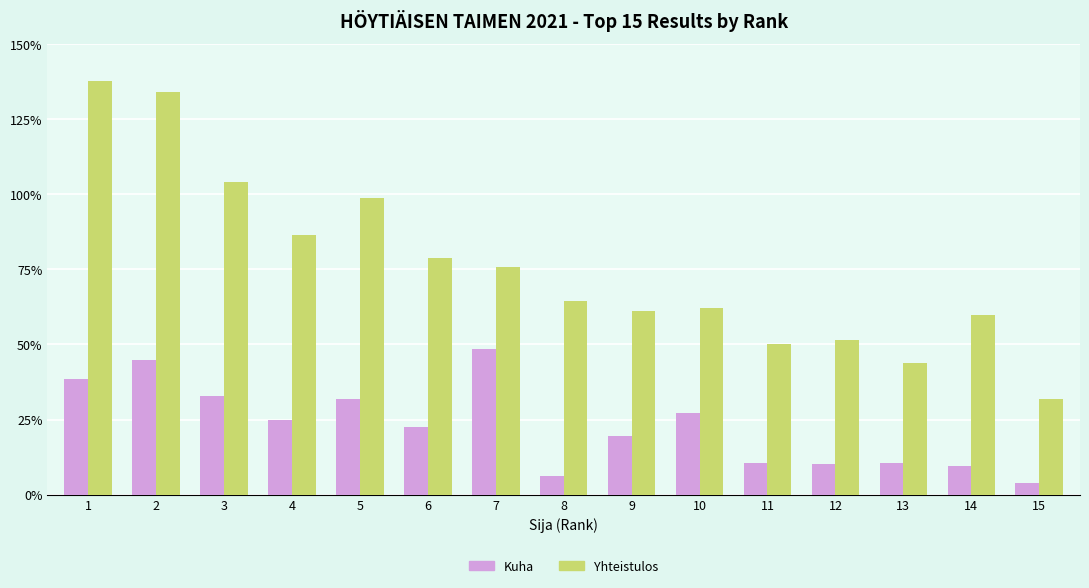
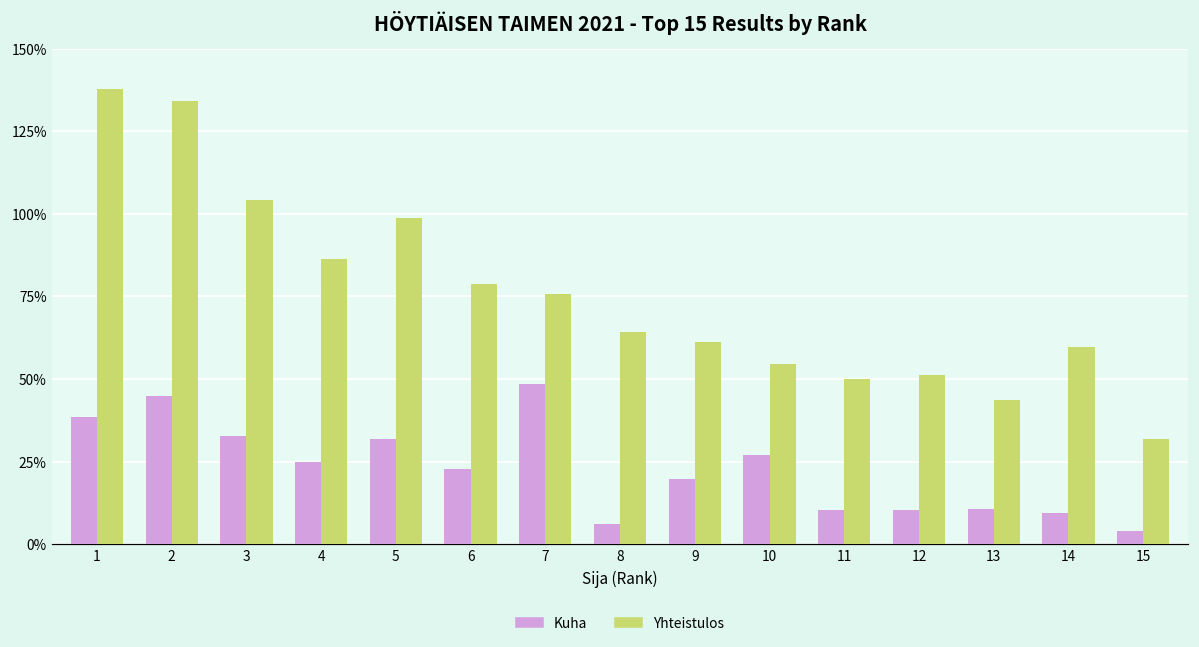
Yhteistulos, 10: 62% -> 54%
